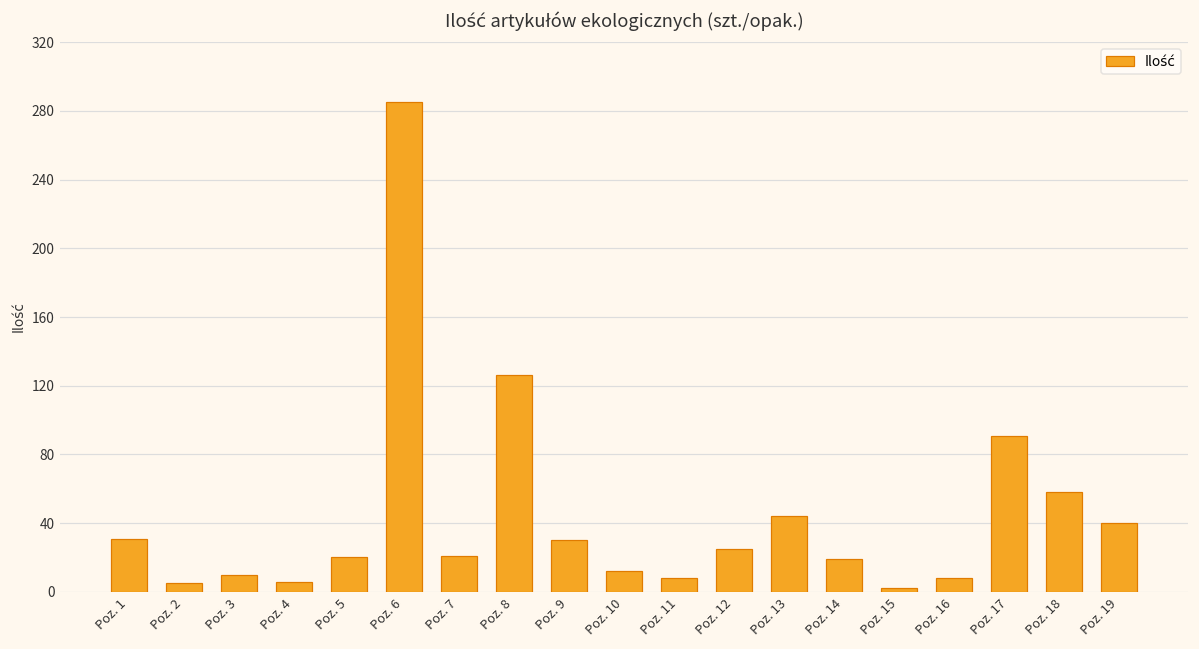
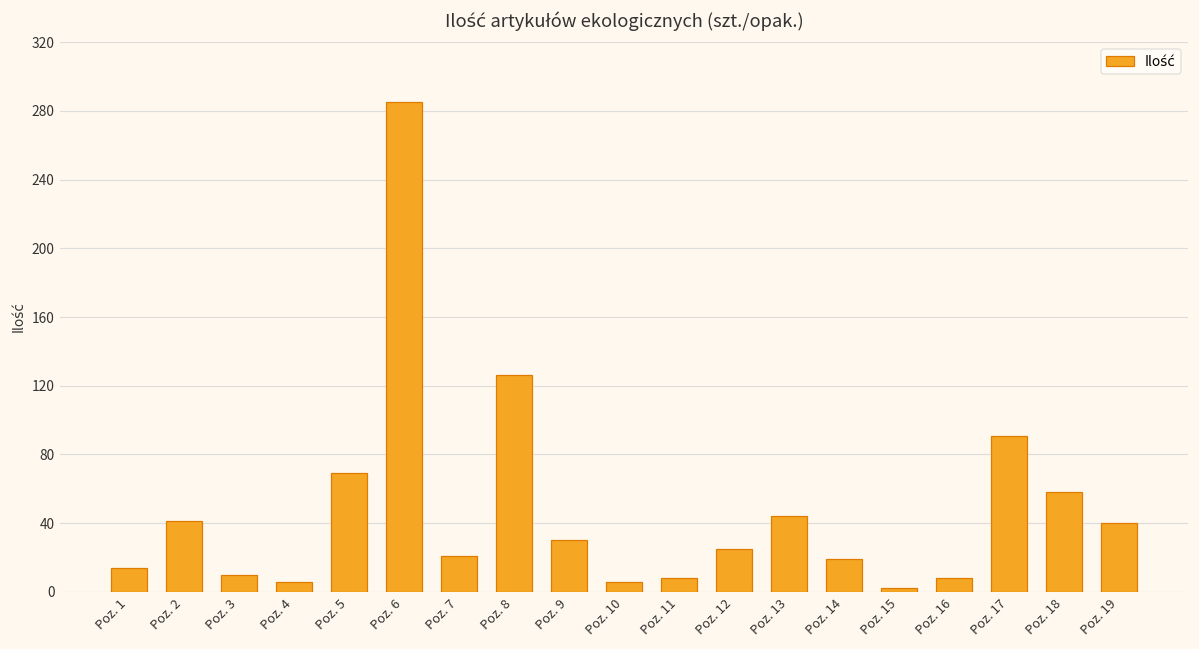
Poz. 1: 31 -> 14
Poz. 2: 5 -> 41
Poz. 5: 20 -> 69
Poz. 10: 12 -> 6
